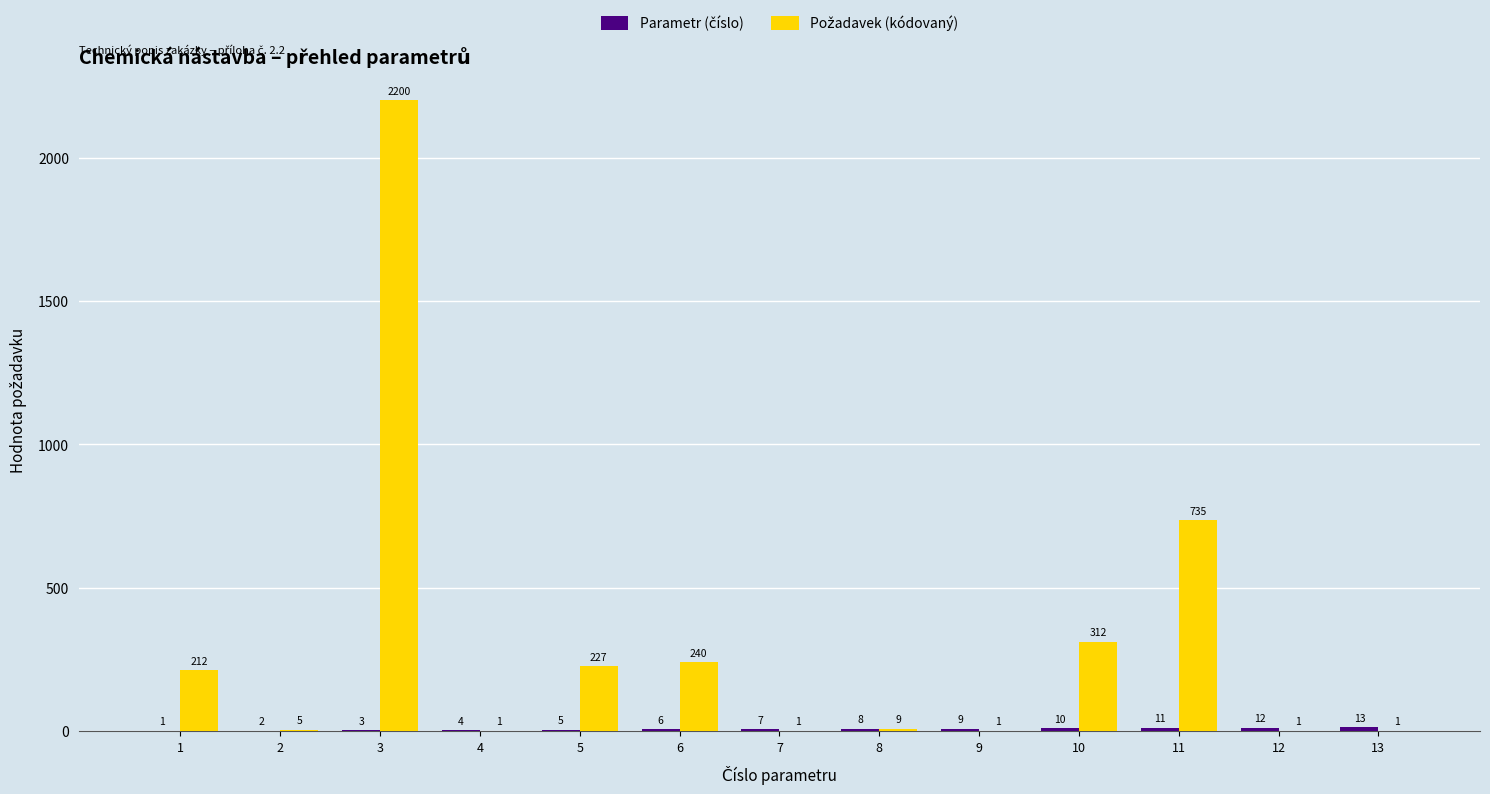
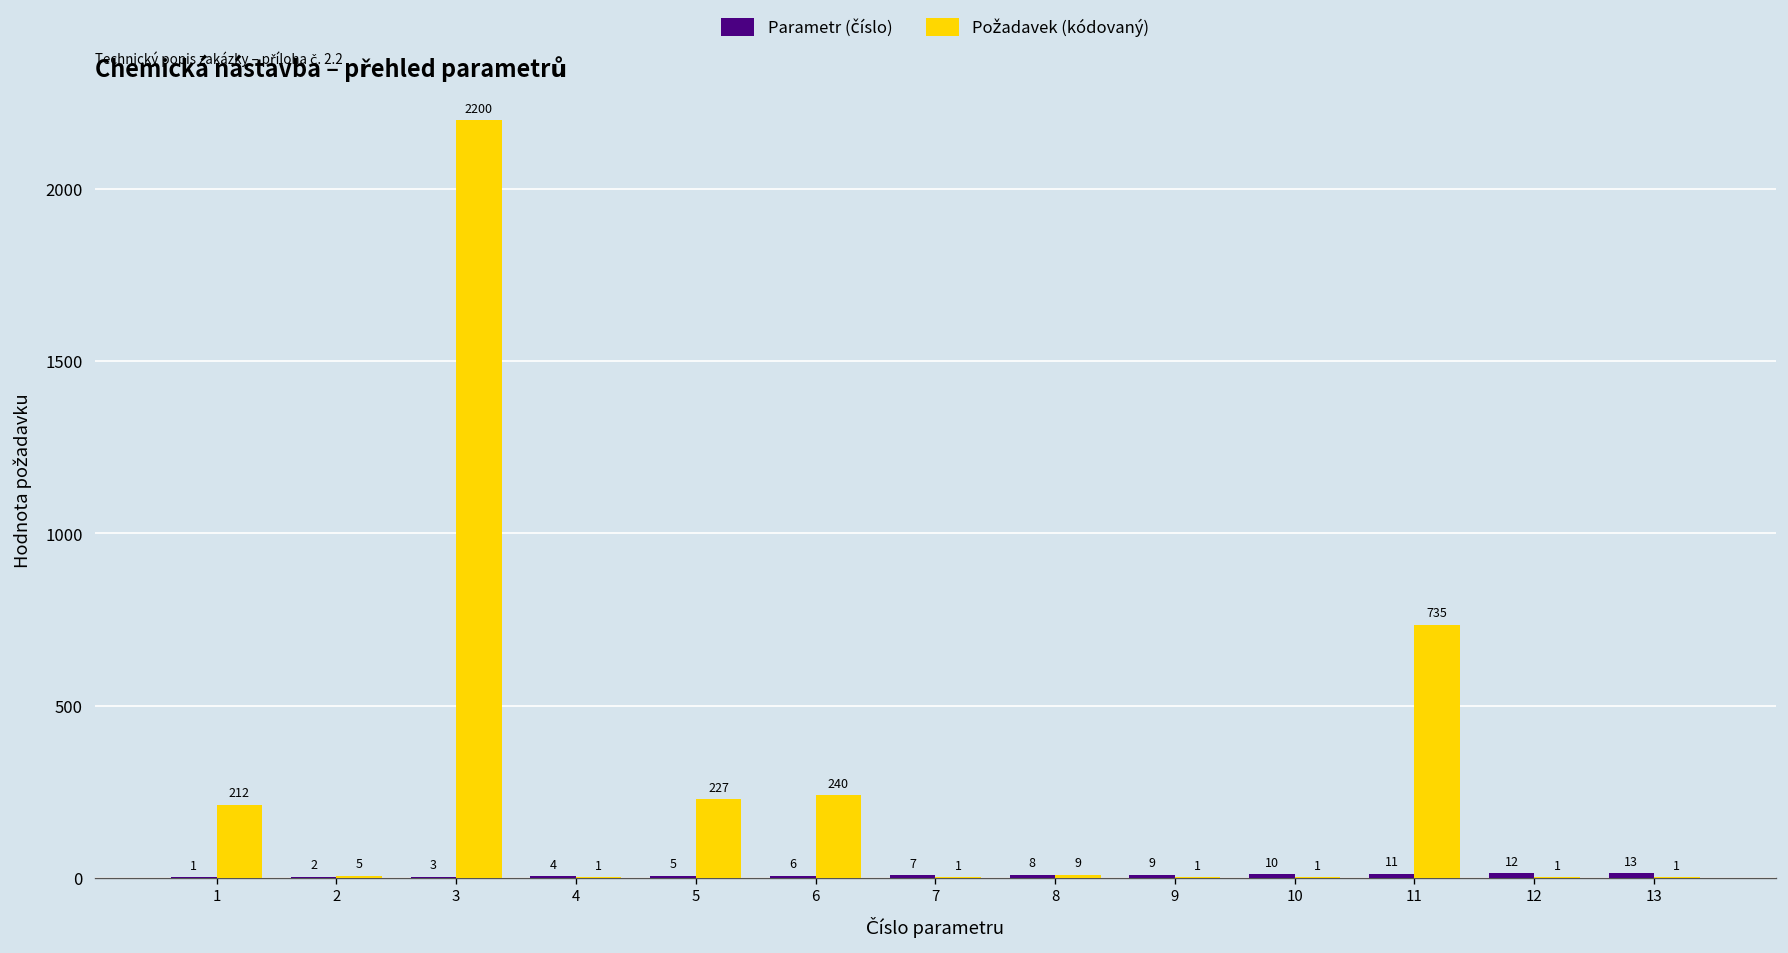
Požadavek (kódovaný), 10: 312 -> 1
